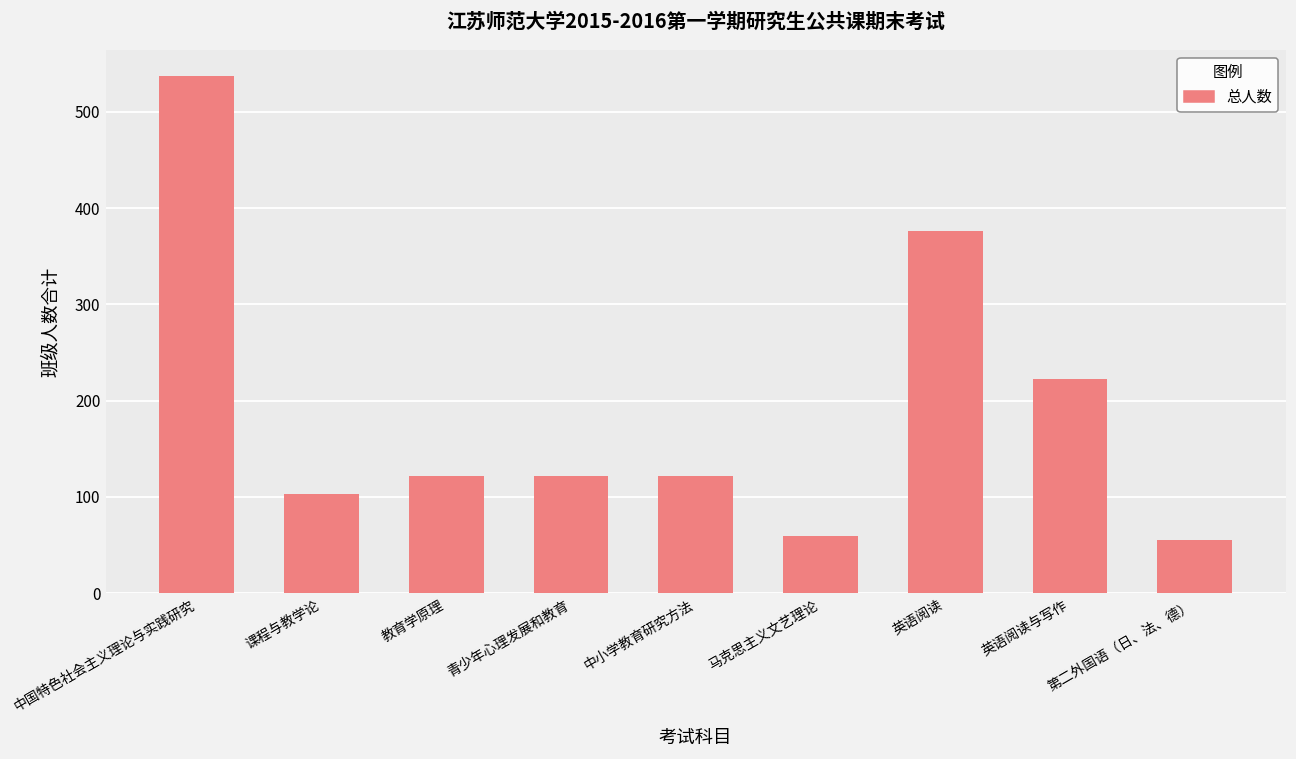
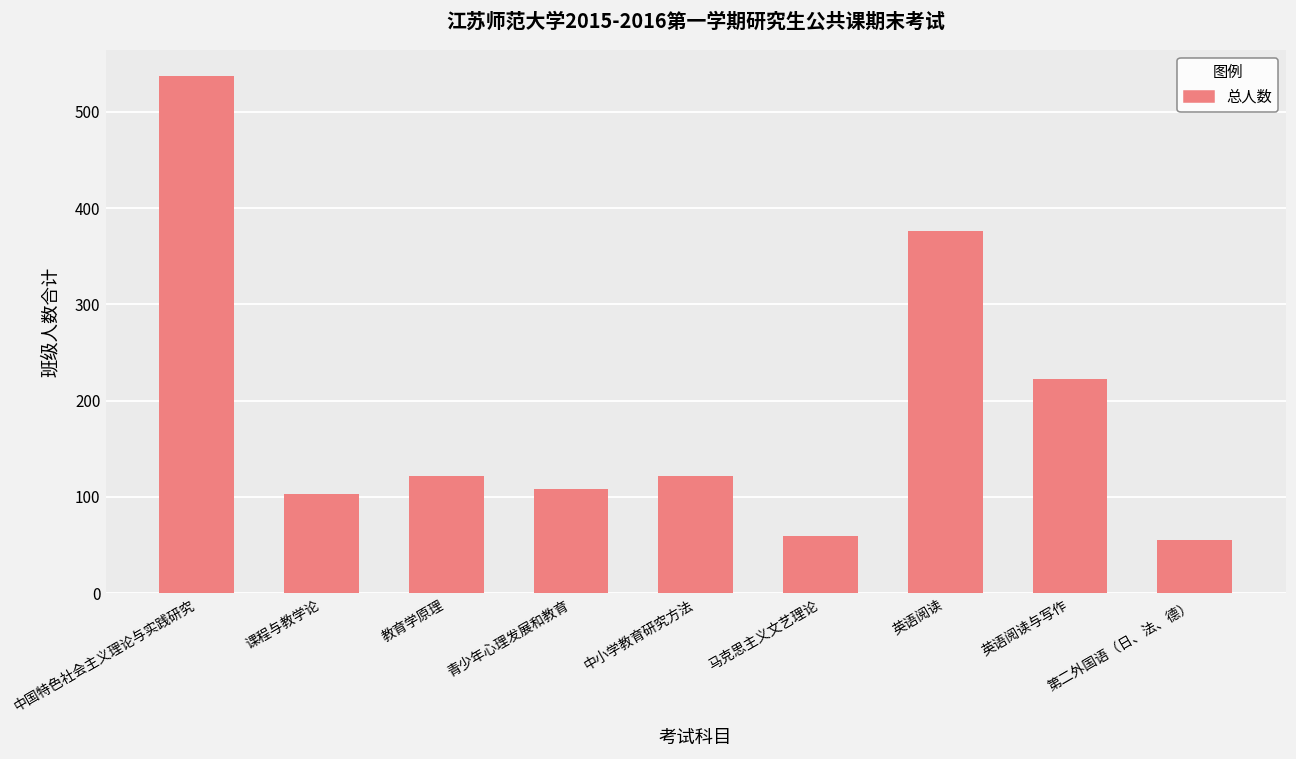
青少年心理发展和教育: 120 -> 110
